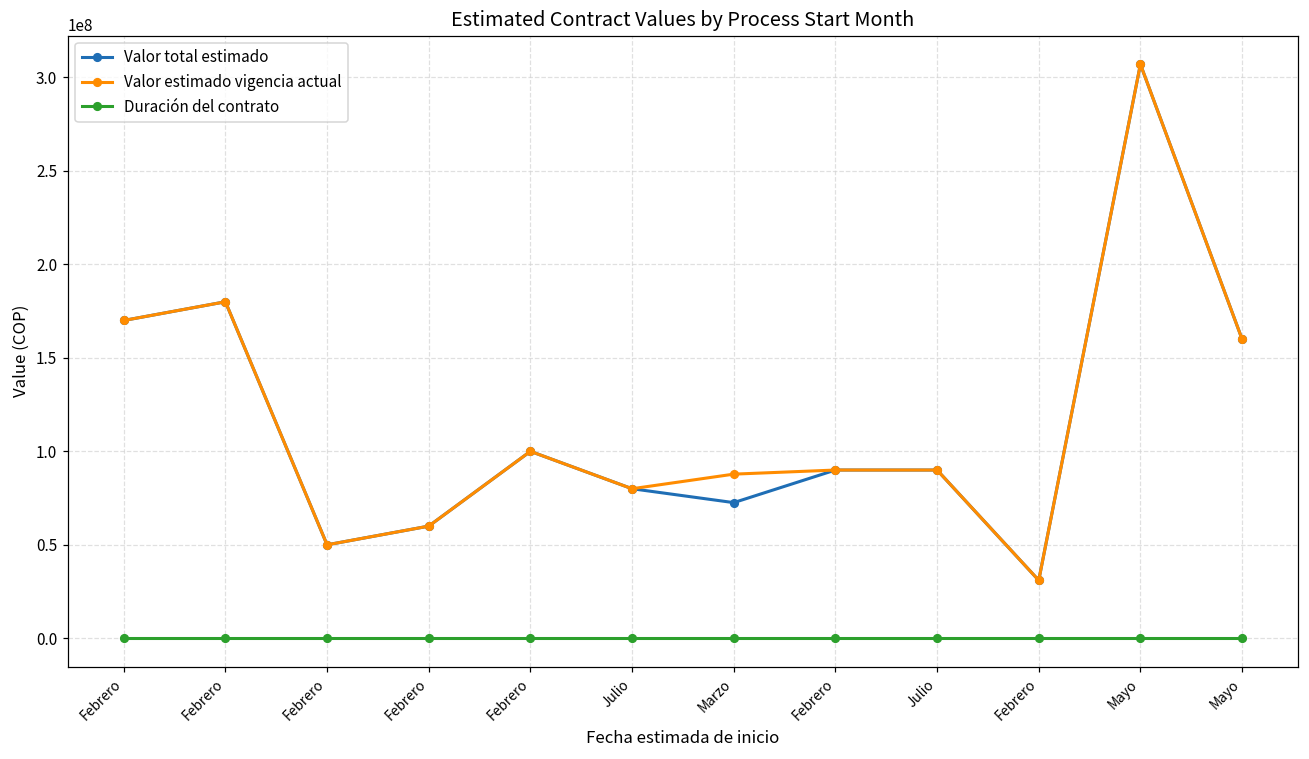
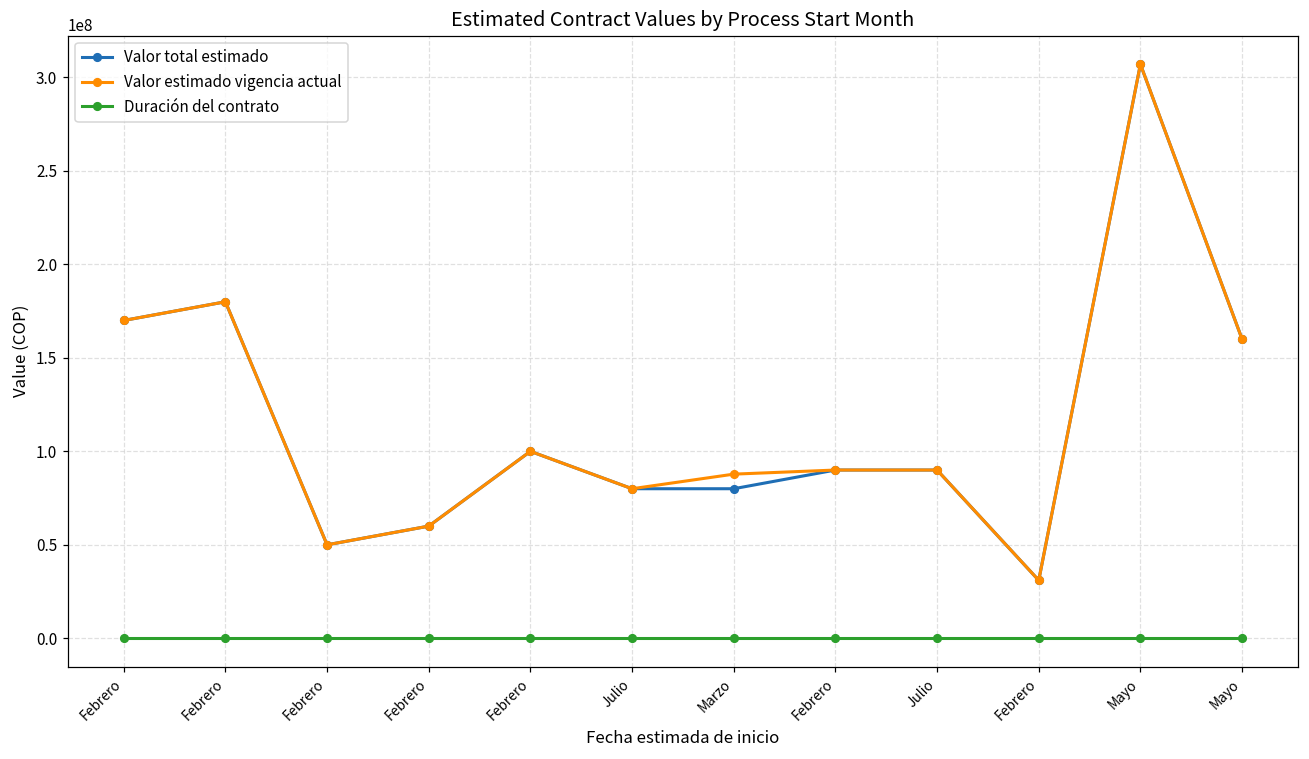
Valor total estimado, Marzo: 73000000 -> 80000000
